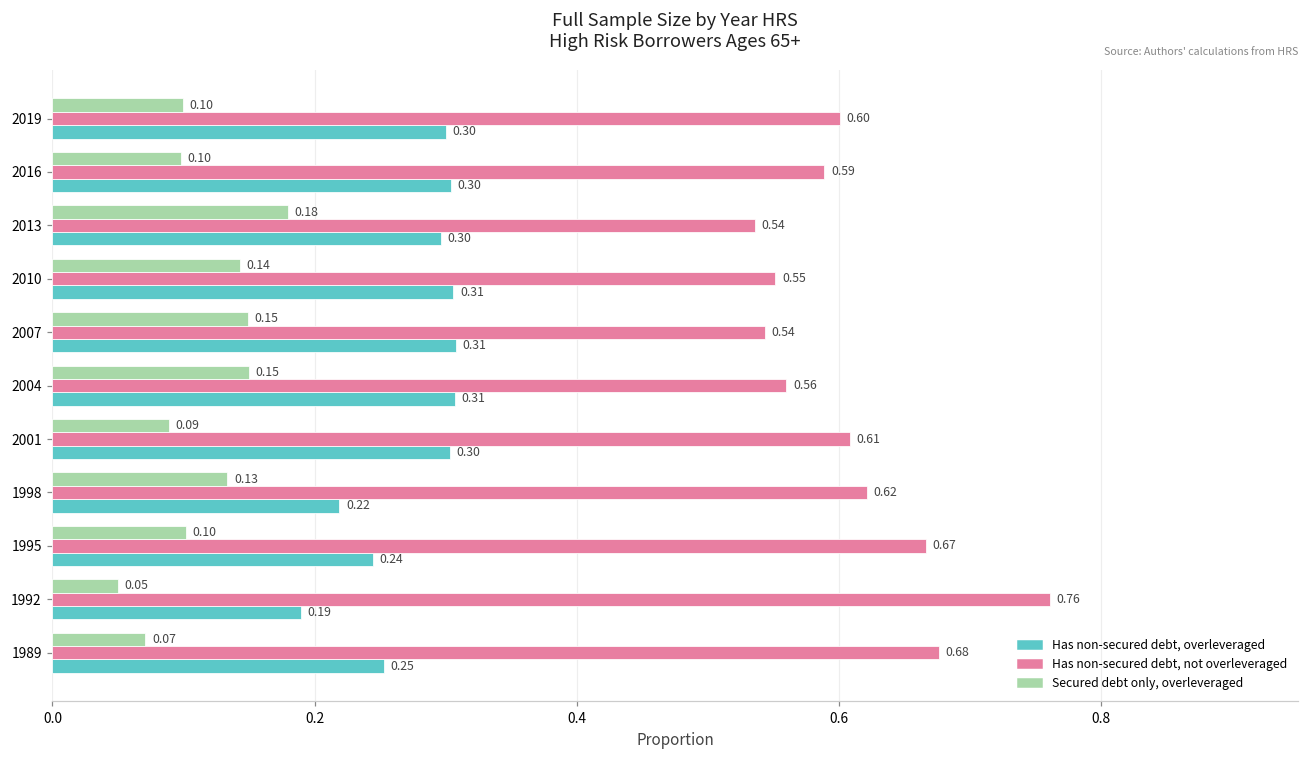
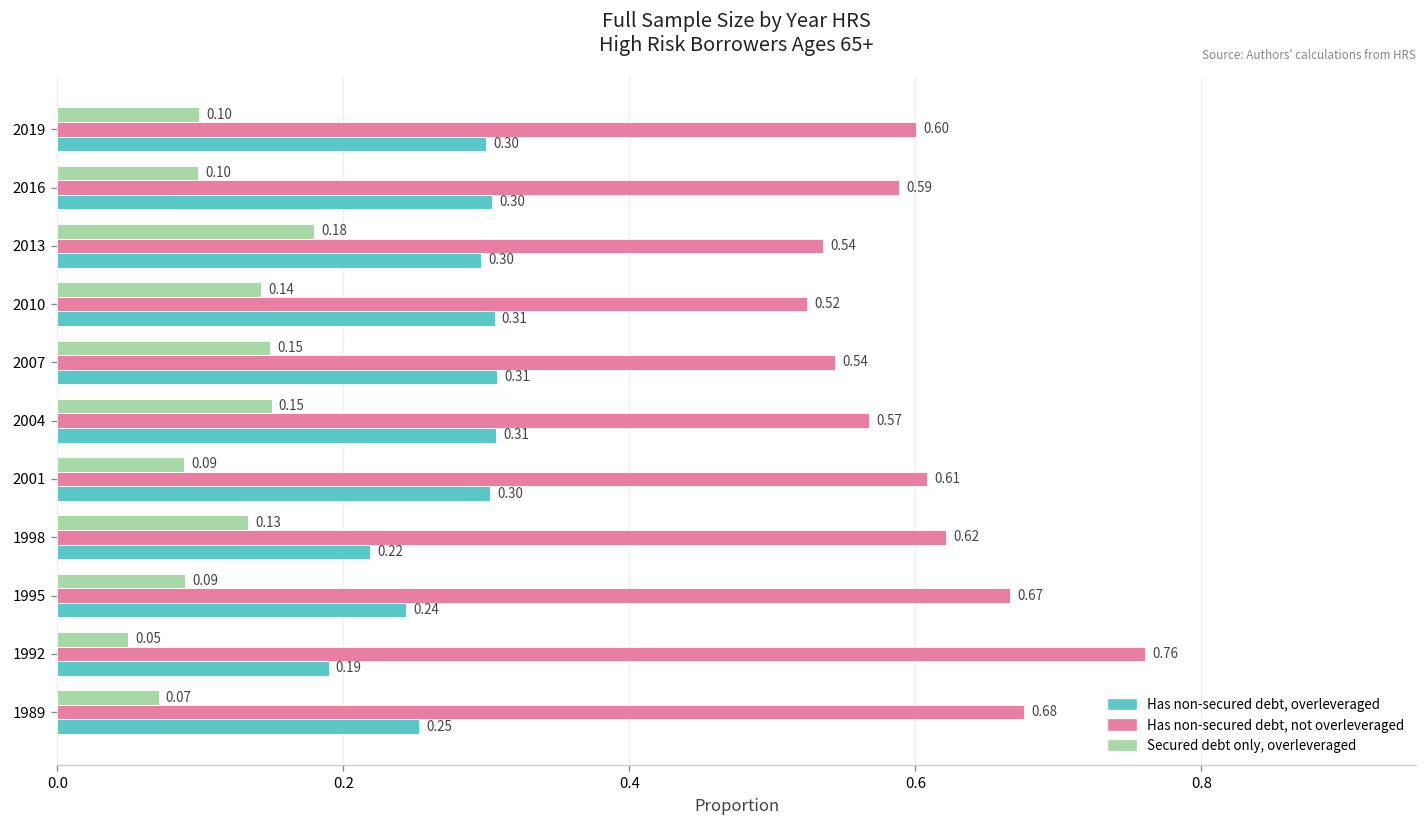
Has non-secured debt, not overleveraged, 2010: 0.55 -> 0.52
Has non-secured debt, not overleveraged, 2004: 0.56 -> 0.57
Secured debt only, overleveraged, 1995: 0.10 -> 0.09
